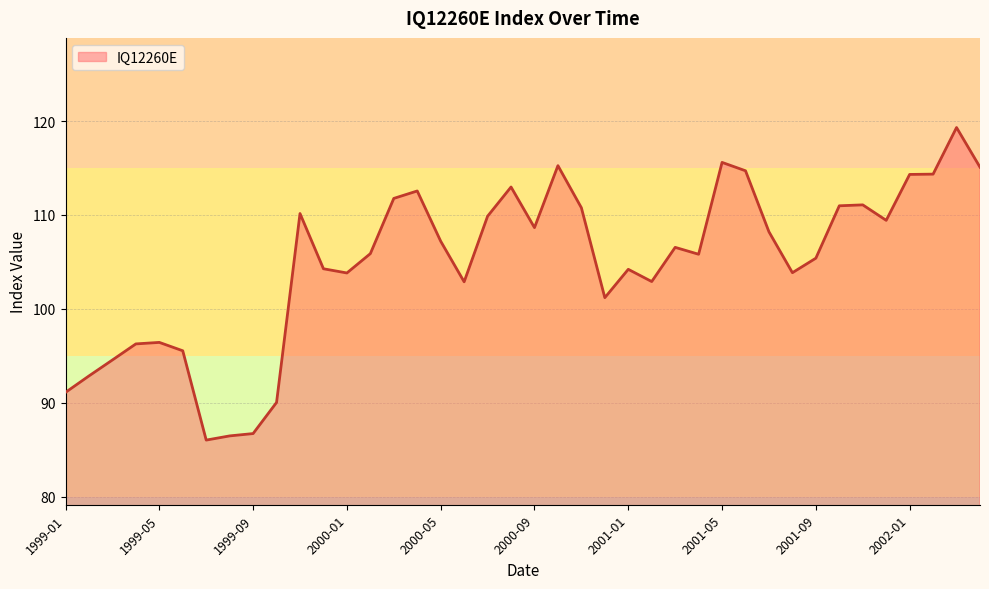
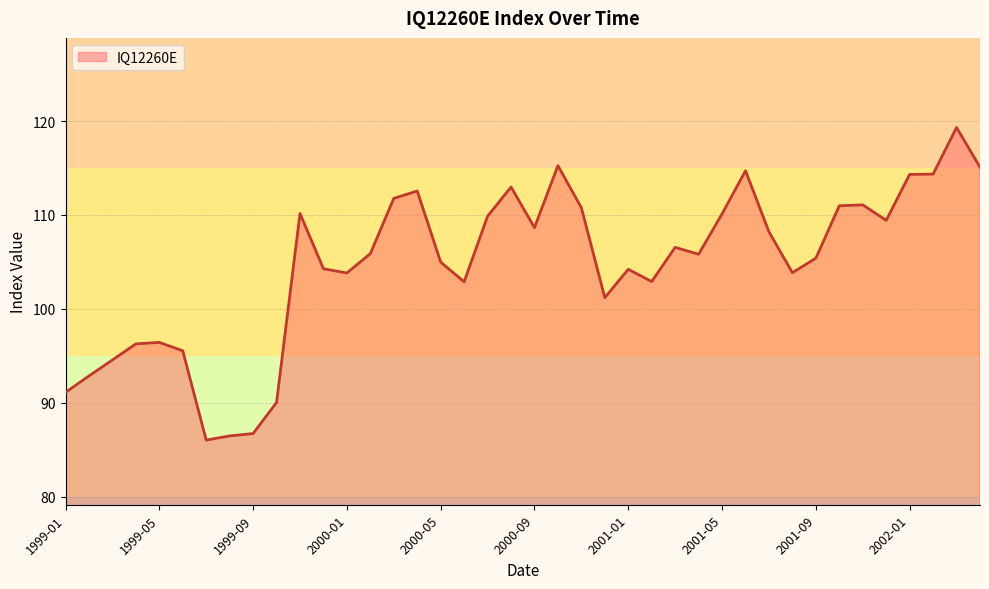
2000-05: 107 -> 105
2001-05: 116 -> 110
